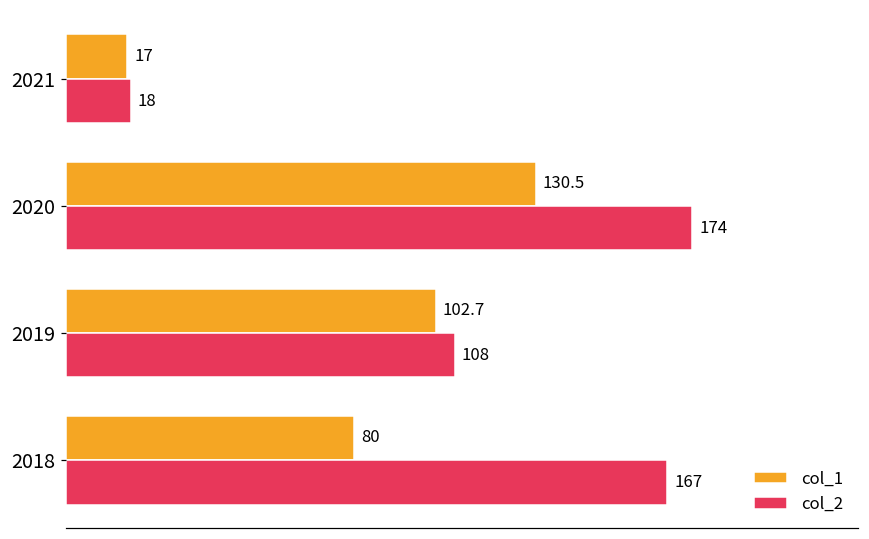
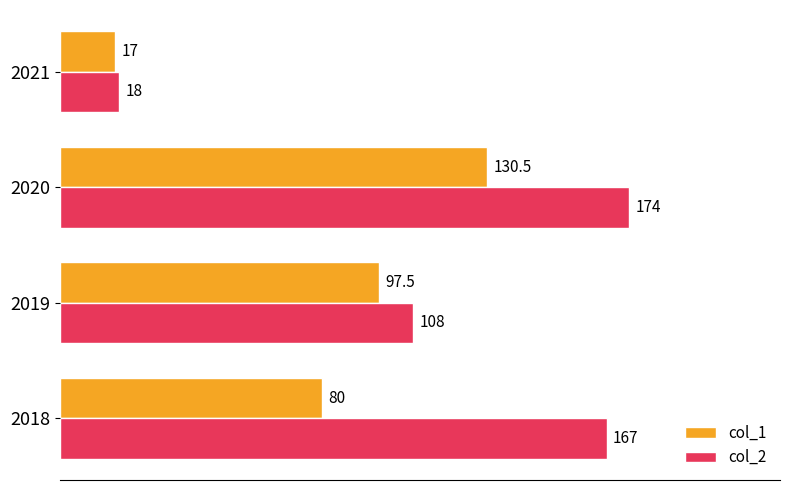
col_1, 2019: 102.7 -> 97.5
